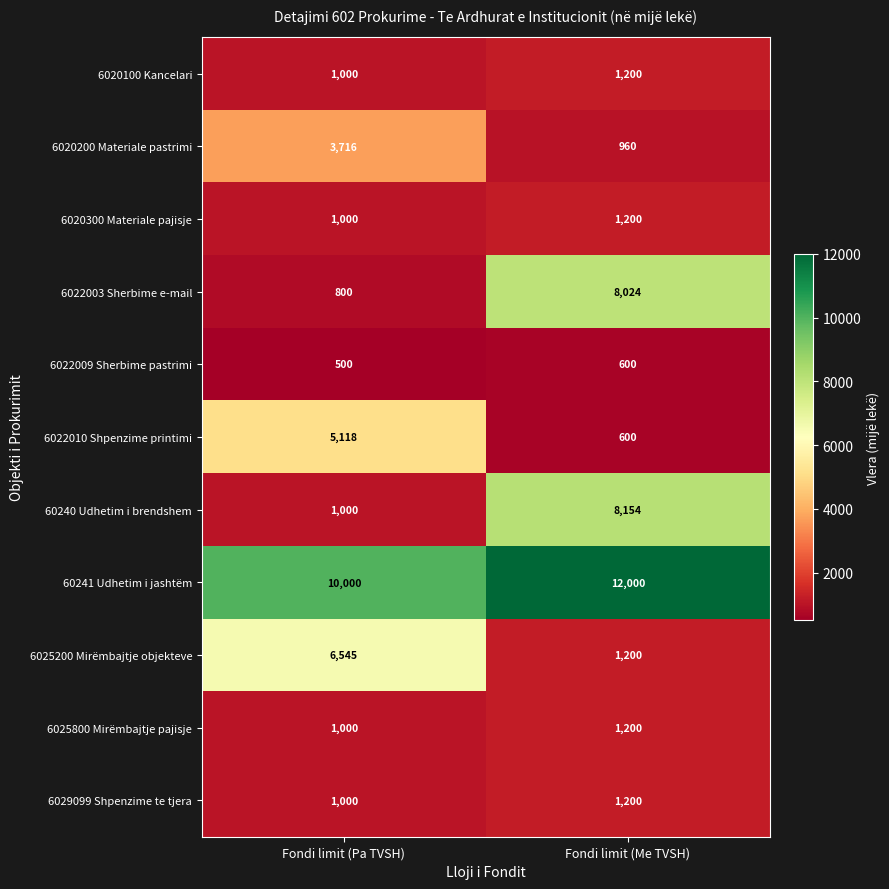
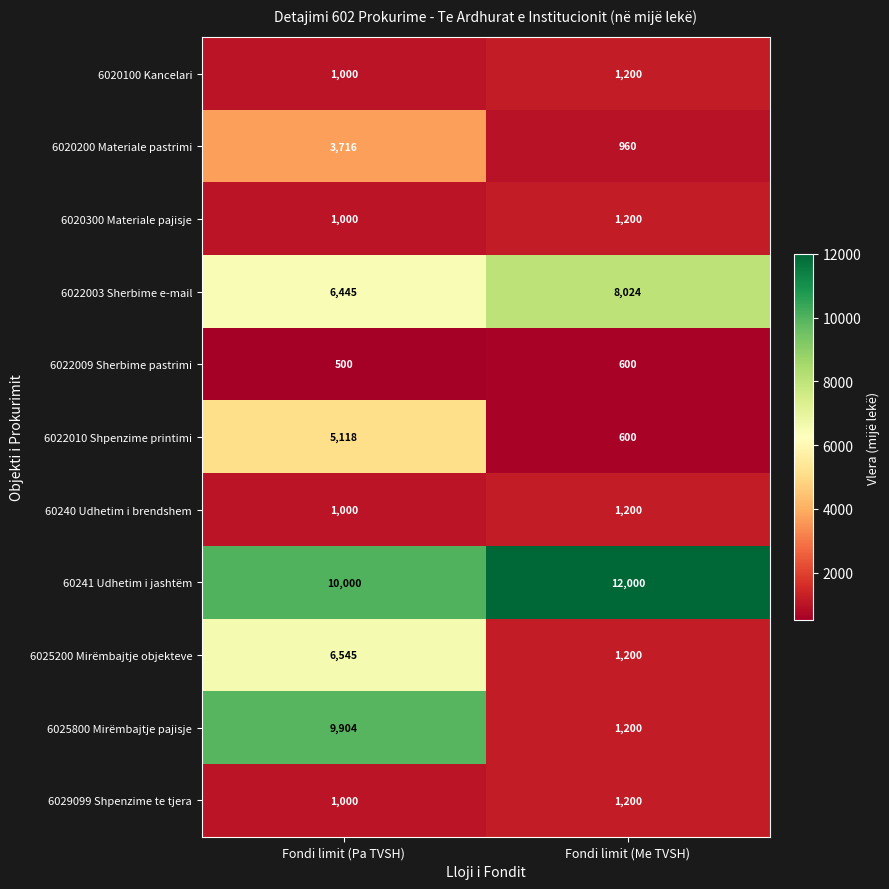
6022003 Sherbime e-mail, Fondi limit (Pa TVSH): 800 -> 6,445
60240 Udhetim i brendshem, Fondi limit (Me TVSH): 8,154 -> 1,200
6025800 Mirëmbajtje pajisje, Fondi limit (Pa TVSH): 1,000 -> 9,904
